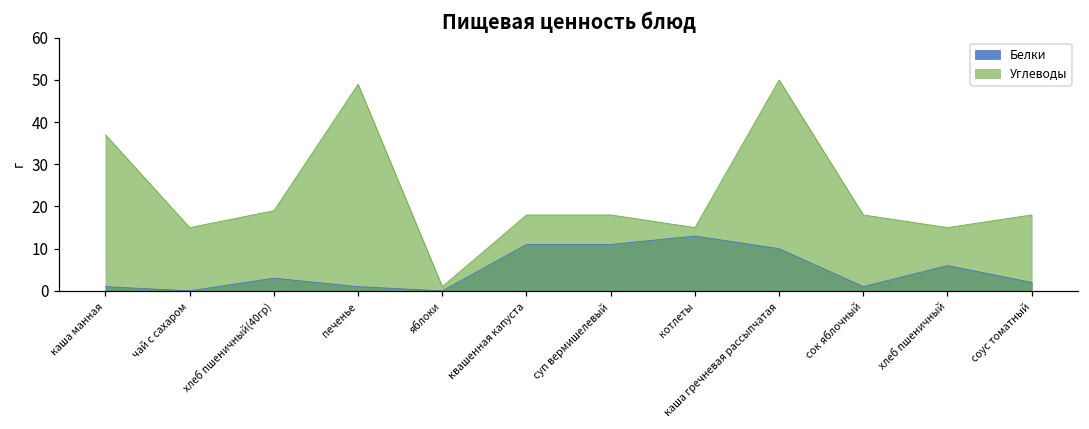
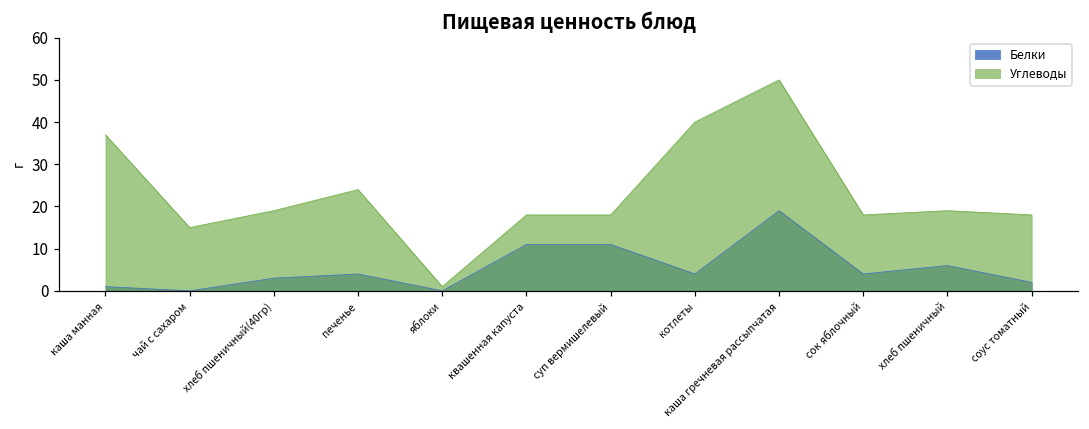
Белки, печенье: 1 -> 4
Углеводы, печенье: 49 -> 24
Белки, котлеты: 13 -> 4
Углеводы, котлеты: 15 -> 40
Белки, каша гречневая рассыпчатая: 10 -> 19
Белки, сок яблочный: 1 -> 4
Углеводы, хлеб пшеничный: 15 -> 19
